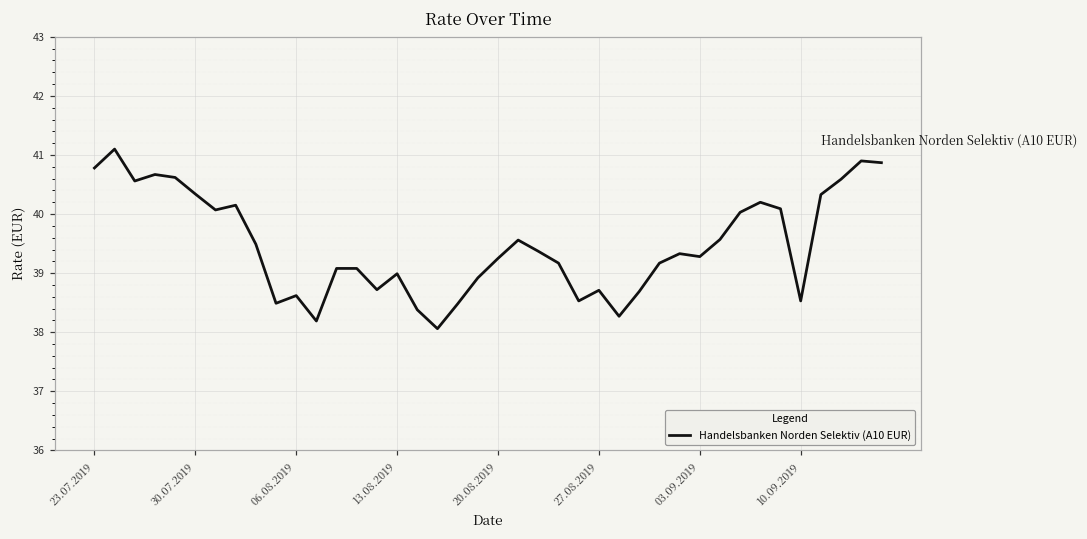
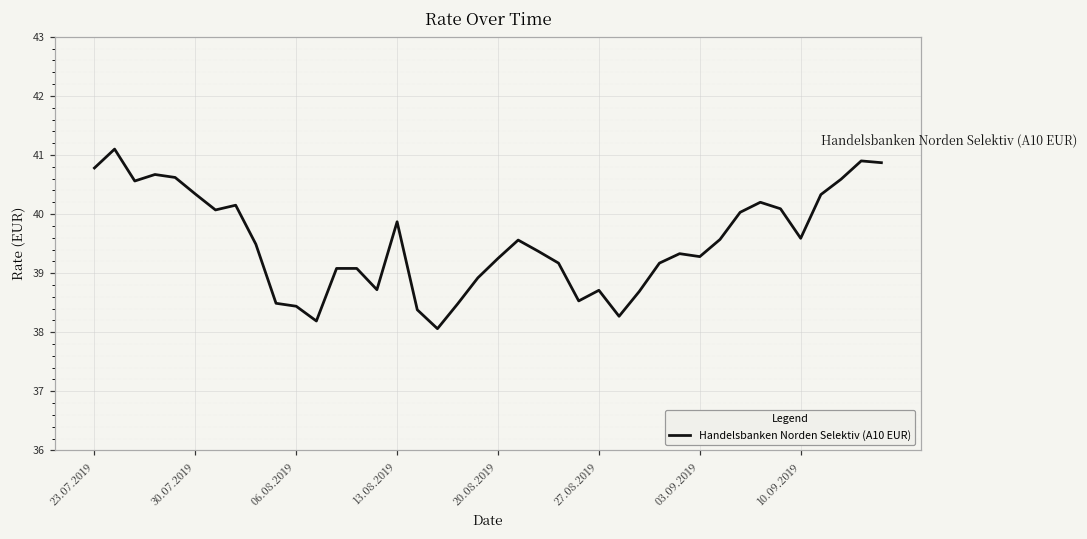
06.08.2019: 38.6 -> 38.4
13.08.2019: 39.0 -> 39.9
10.09.2019: 38.5 -> 39.6
